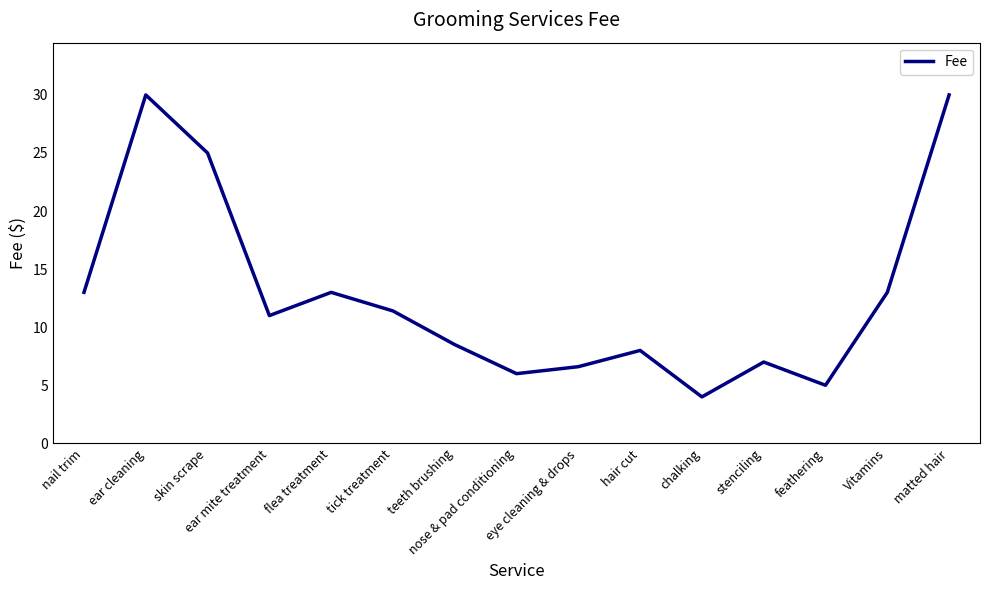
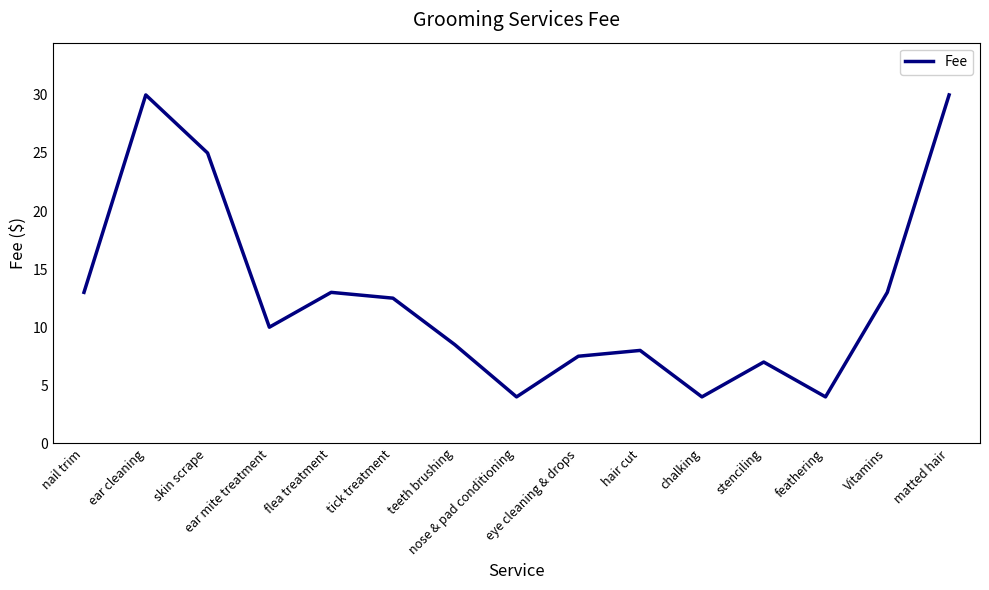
ear mite treatment: 11 -> 10
tick treatment: 11.4 -> 12.5
nose & pad conditioning: 6 -> 4
eye cleaning & drops: 6.6 -> 7.5
feathering: 5 -> 4
